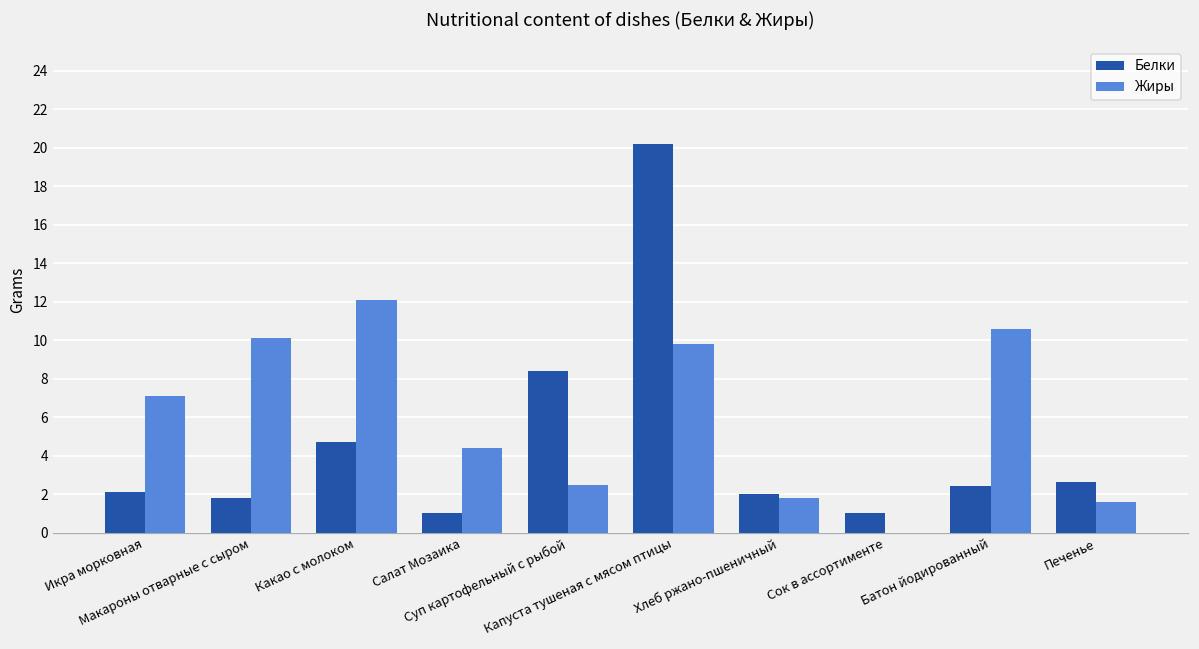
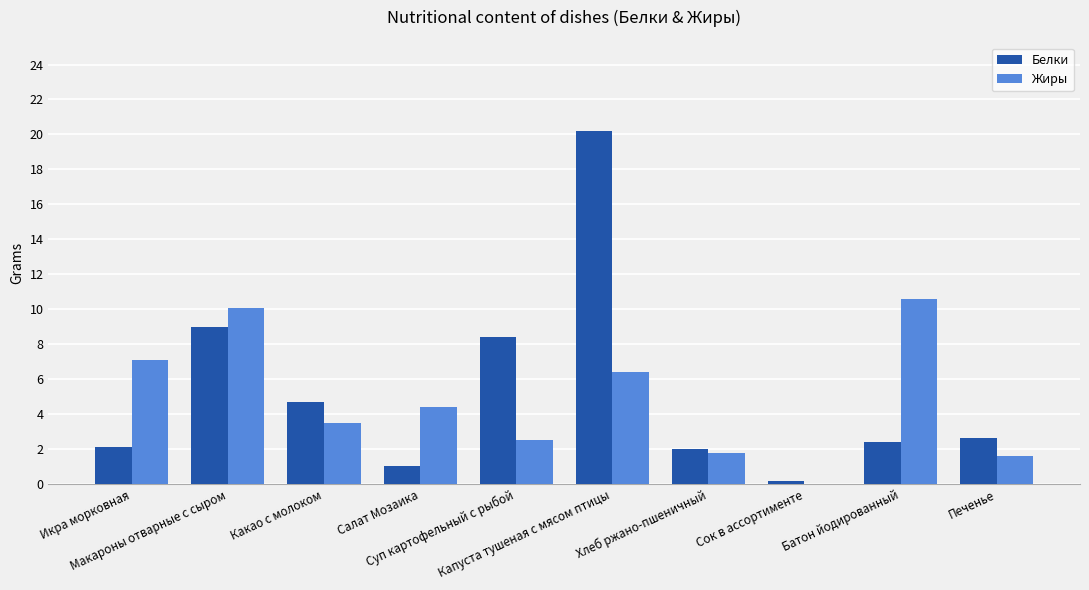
Белки, Макароны отварные с сыром: 1.8 -> 9.0
Жиры, Какао с молоком: 12.1 -> 3.5
Жиры, Капуста тушеная с мясом птицы: 9.8 -> 6.4
Белки, Сок в ассортименте: 1.0 -> 0.2
